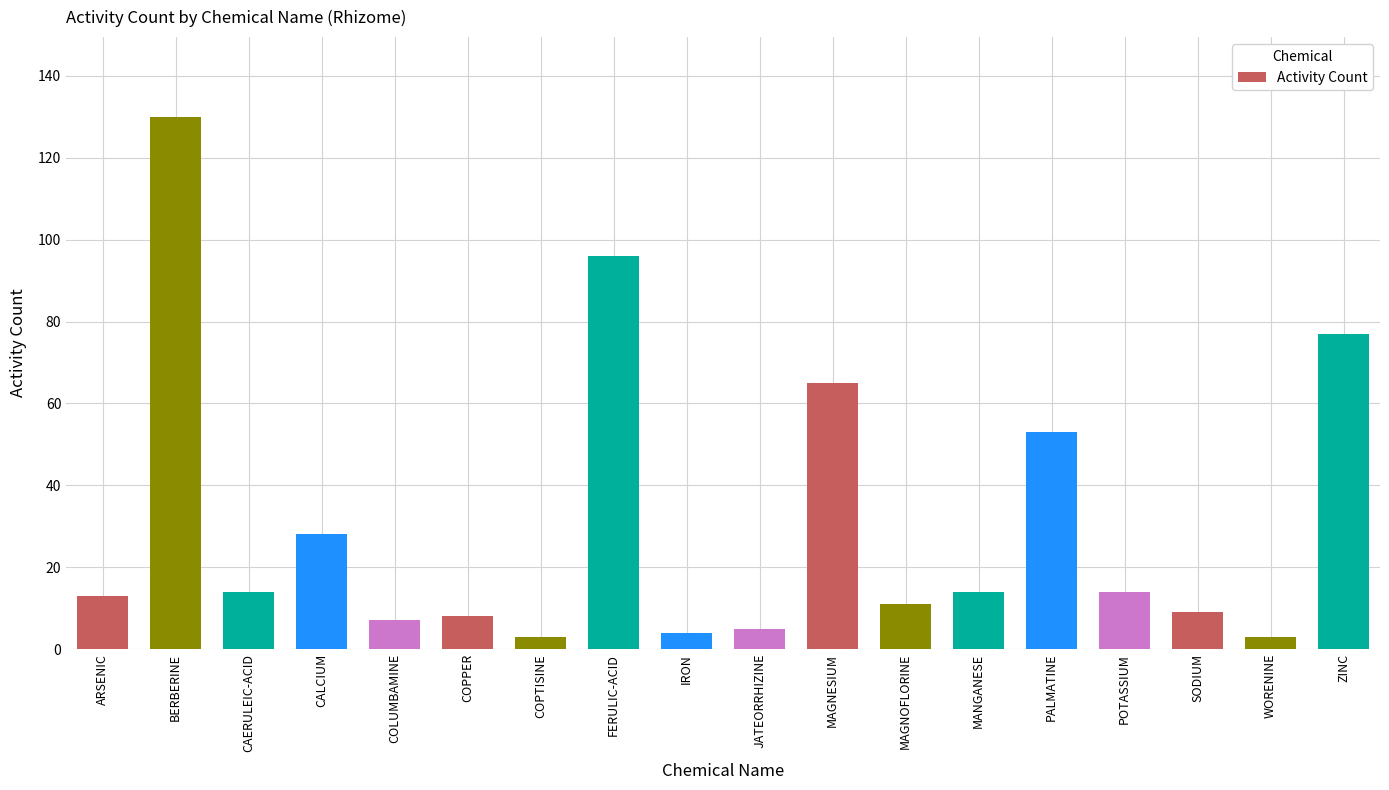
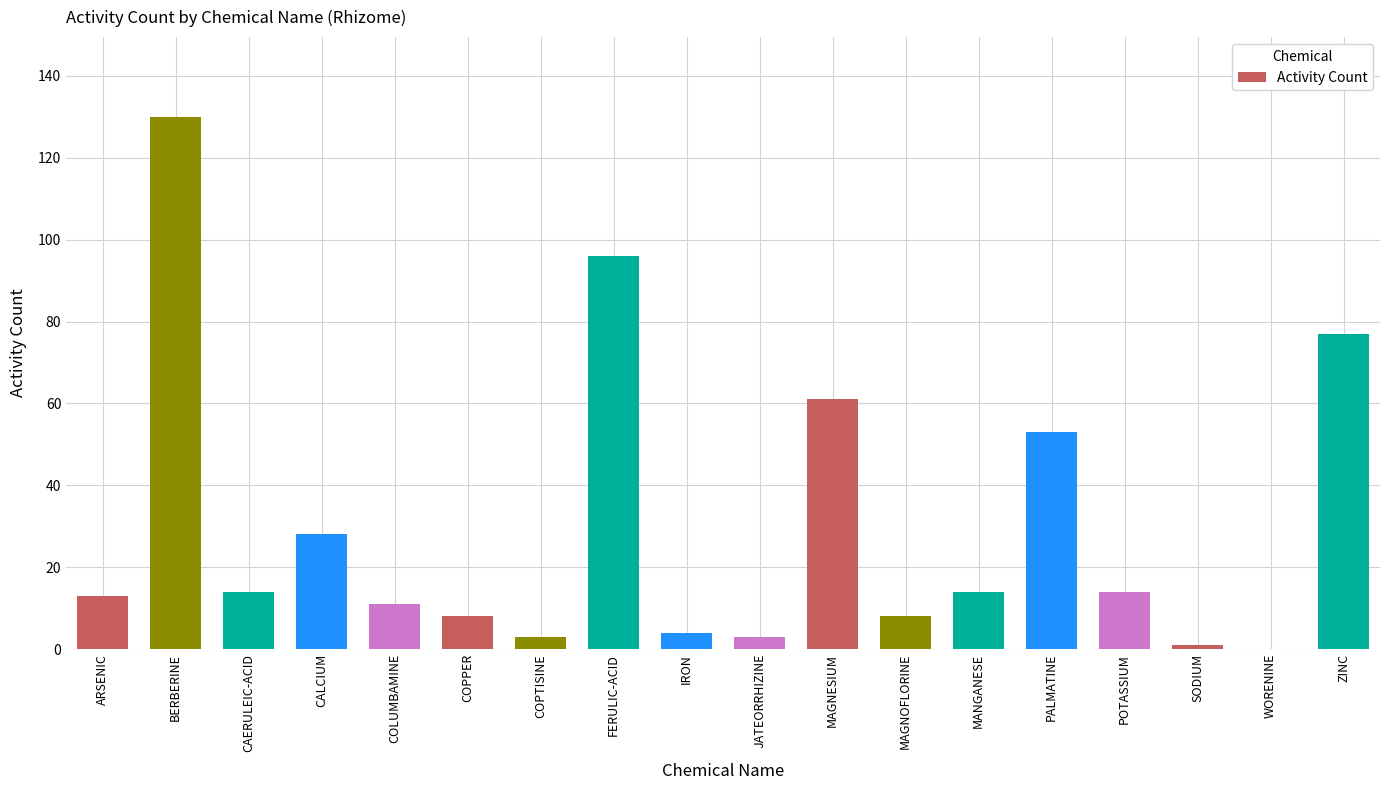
COLUMBAMINE: 7 -> 11
JATEORRHIZINE: 5 -> 3
MAGNESIUM: 65 -> 61
MAGNOFLORINE: 11 -> 8
SODIUM: 9 -> 1
WORENINE: 3 -> 0
